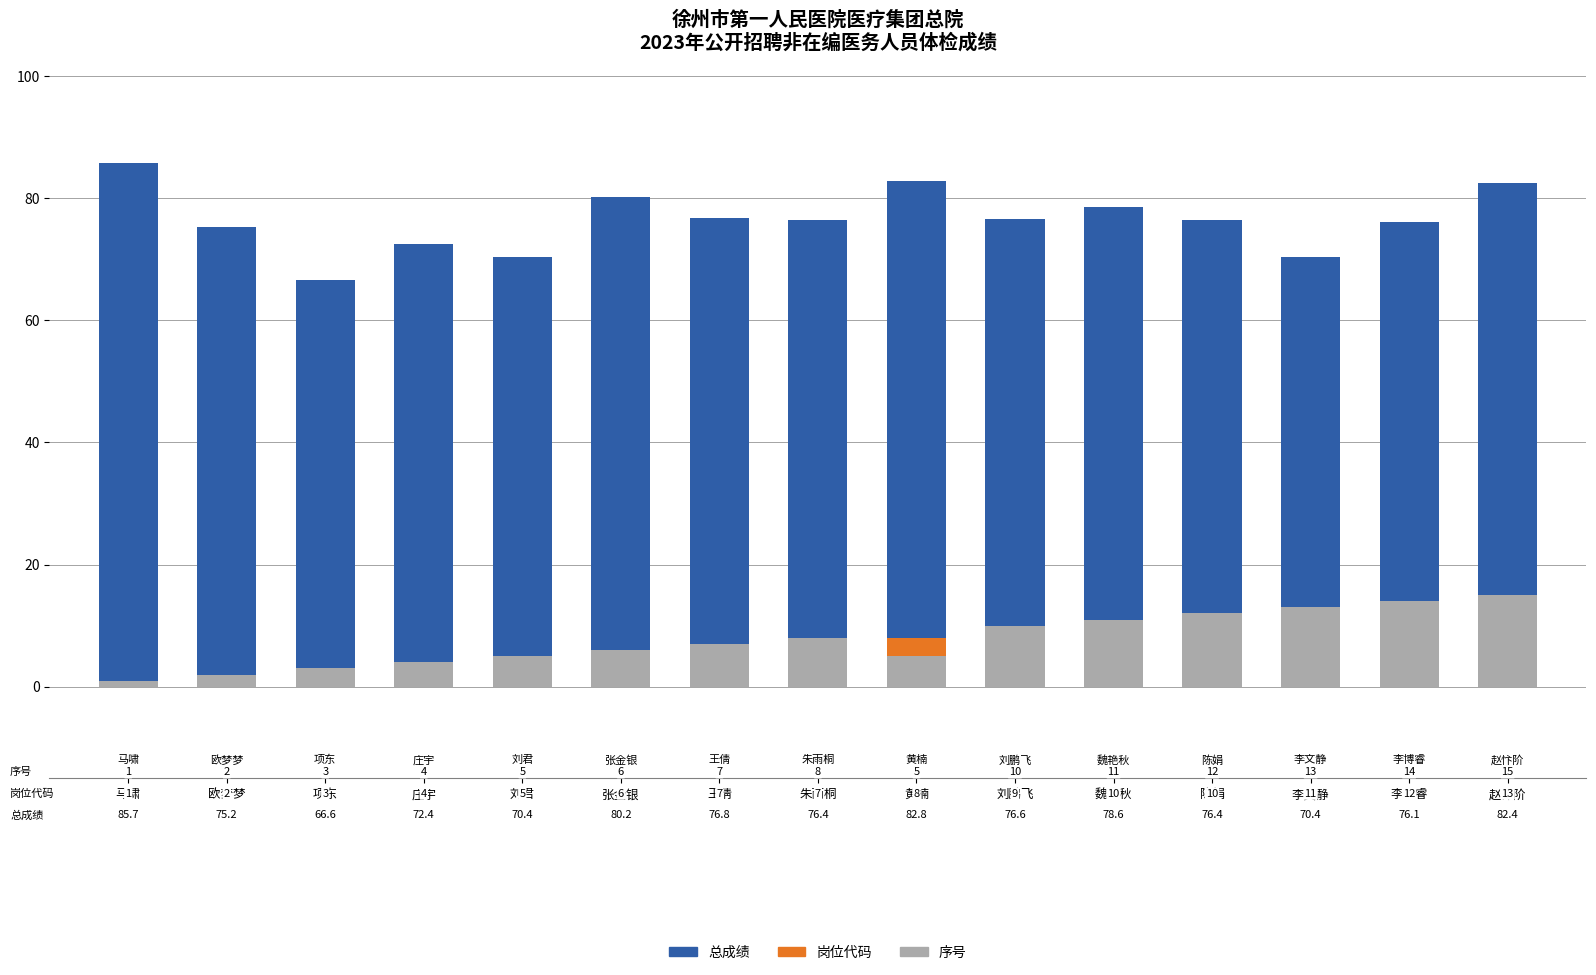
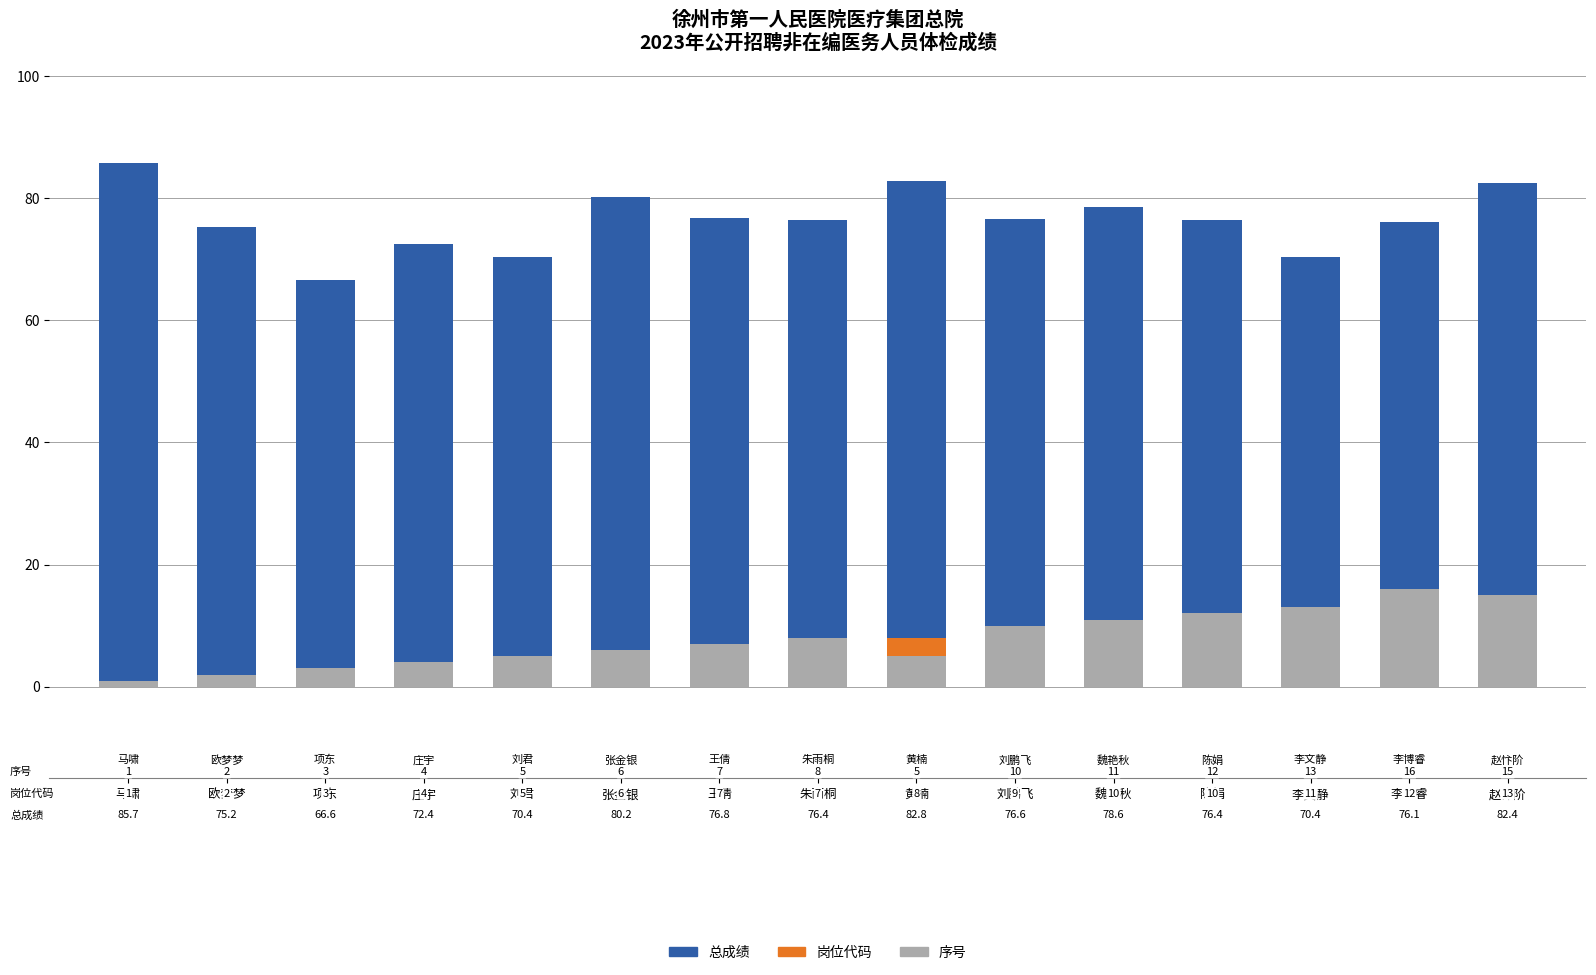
序号, 李博睿: 14 -> 16
